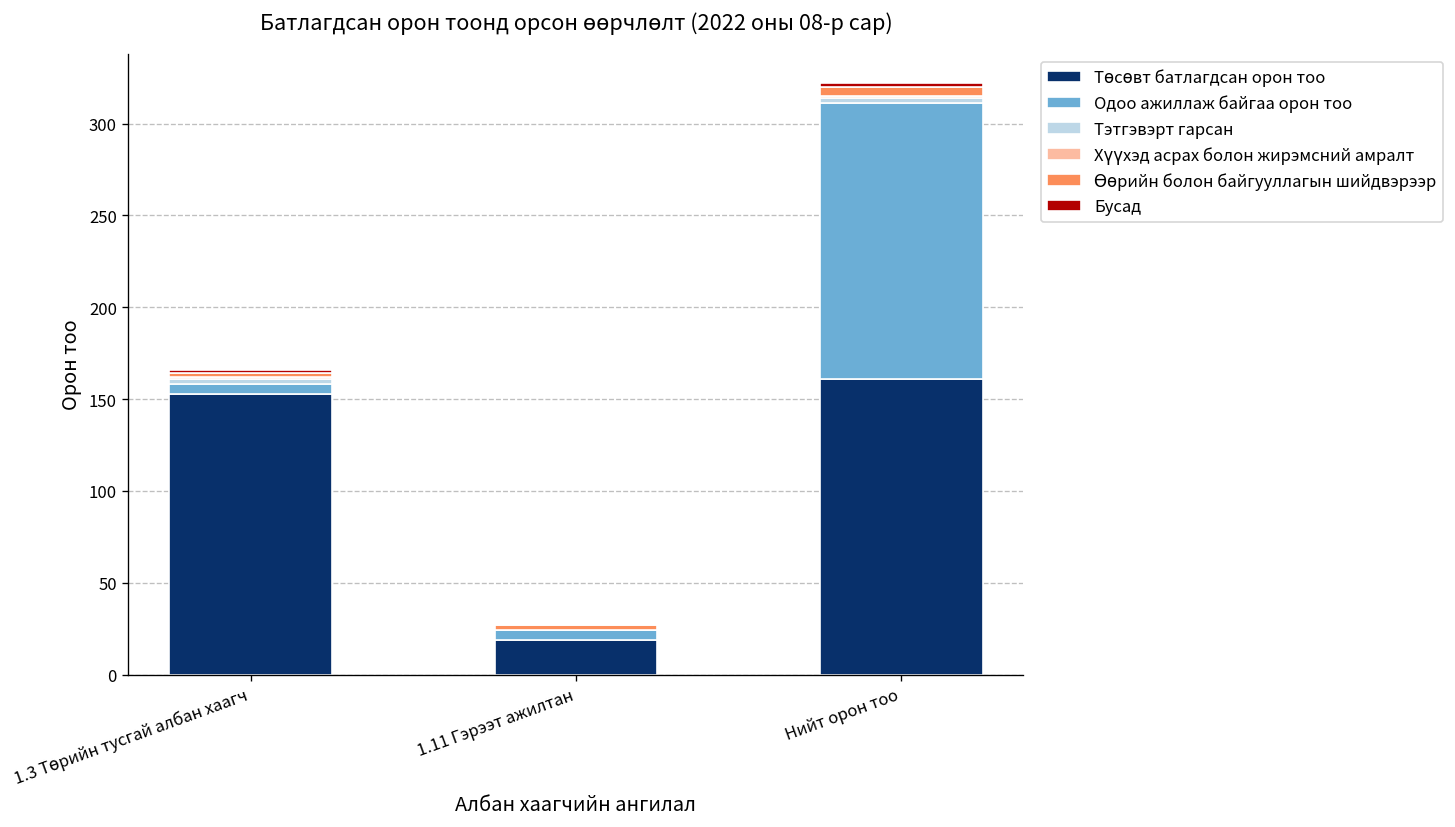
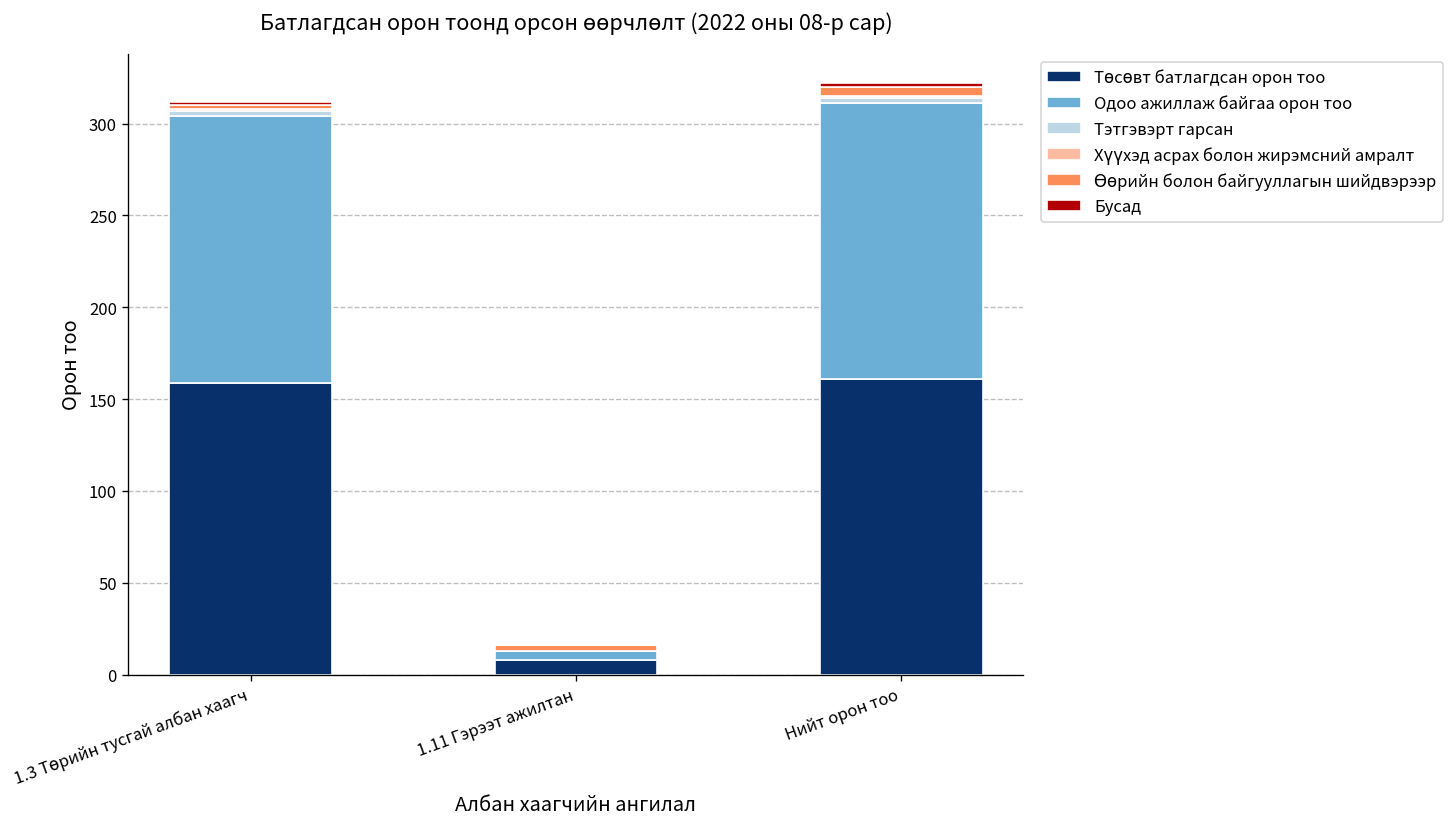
Төсөвт батлагдсан орон тоо, 1.3 Төрийн тусгай албан хаагч: 153 -> 159
Одоо ажиллаж байгаа орон тоо, 1.3 Төрийн тусгай албан хаагч: 5 -> 145
Төсөвт батлагдсан орон тоо, 1.11 Гэрээт ажилтан: 19 -> 8
